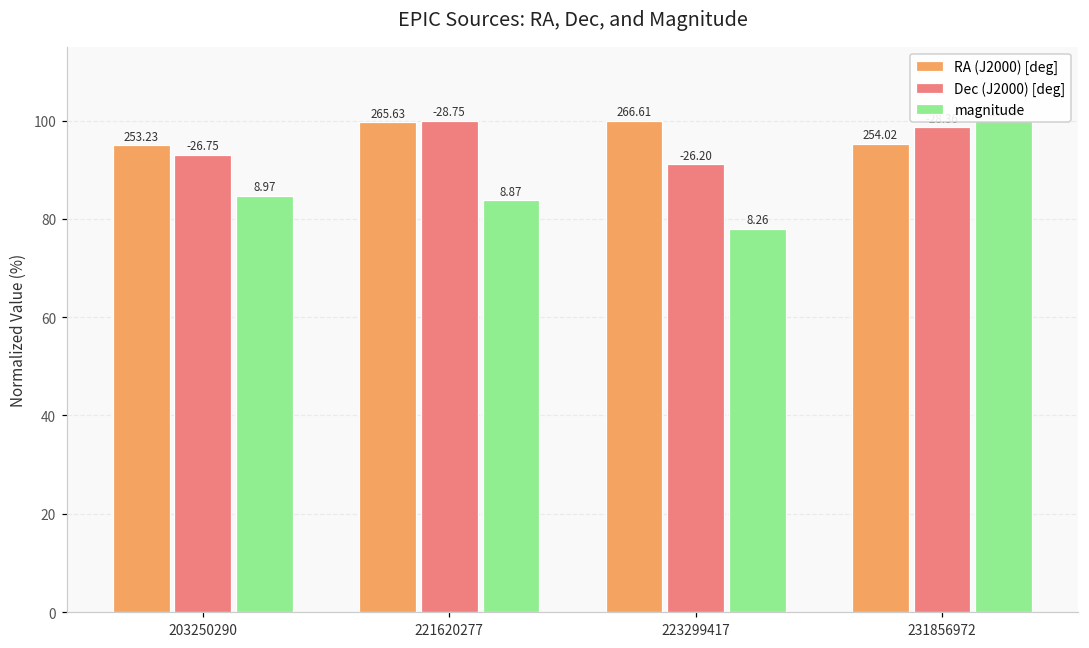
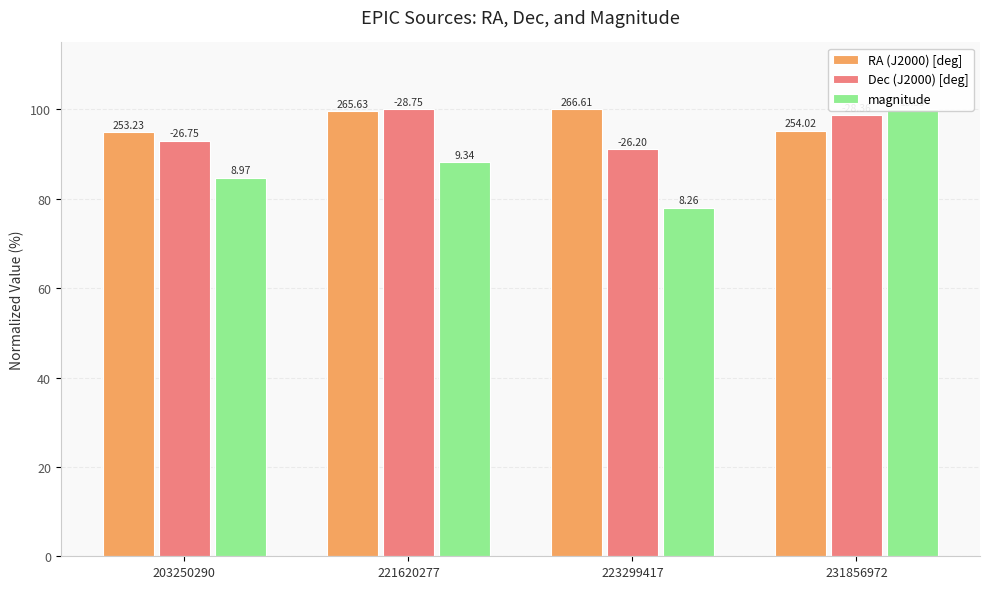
magnitude, 221620277: 8.87 -> 9.34
